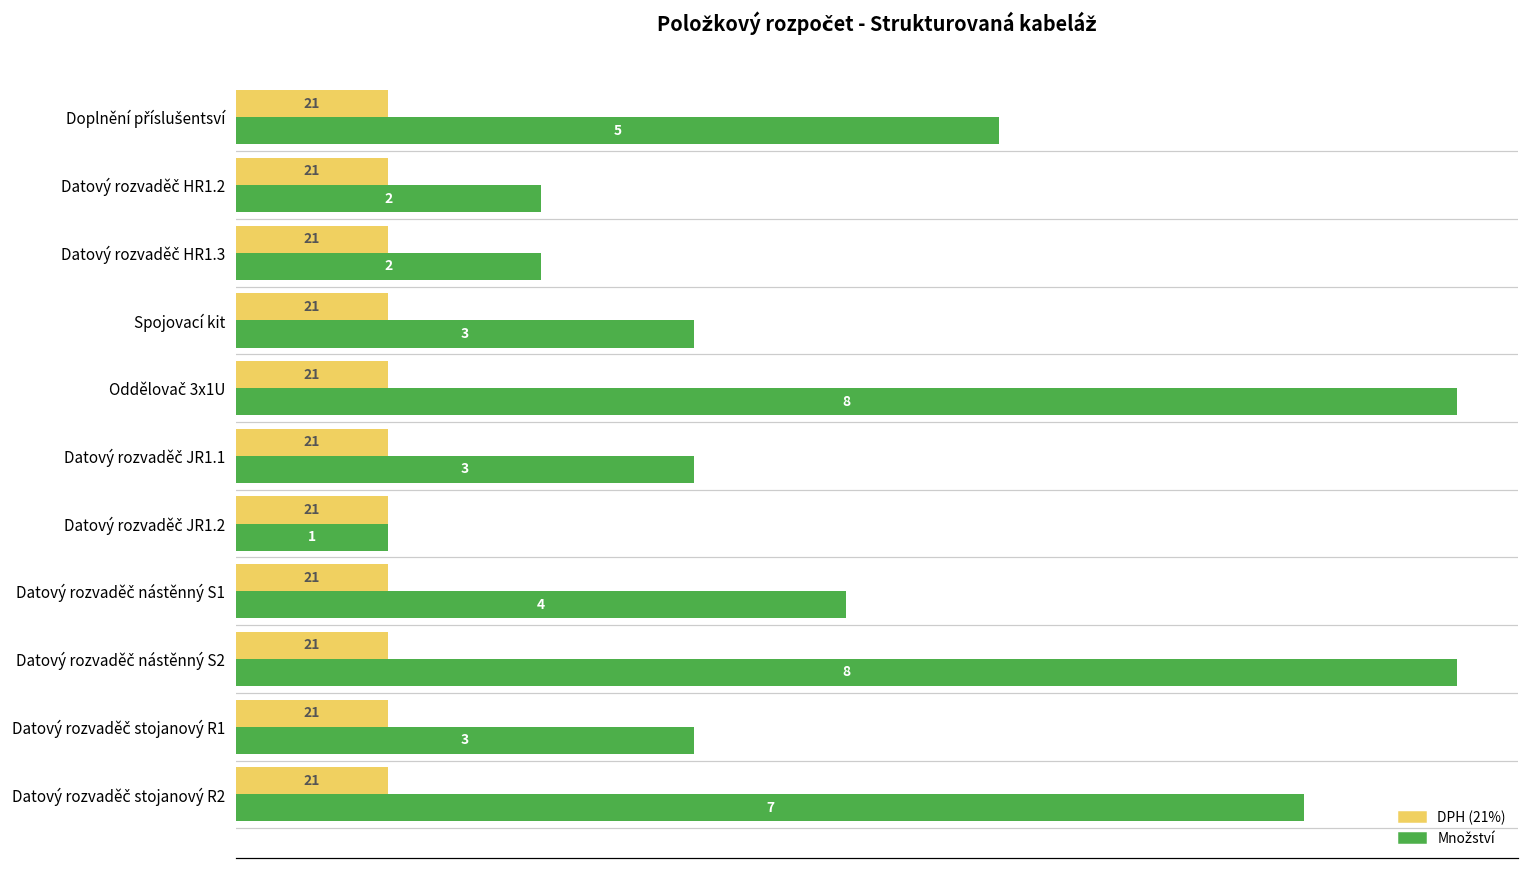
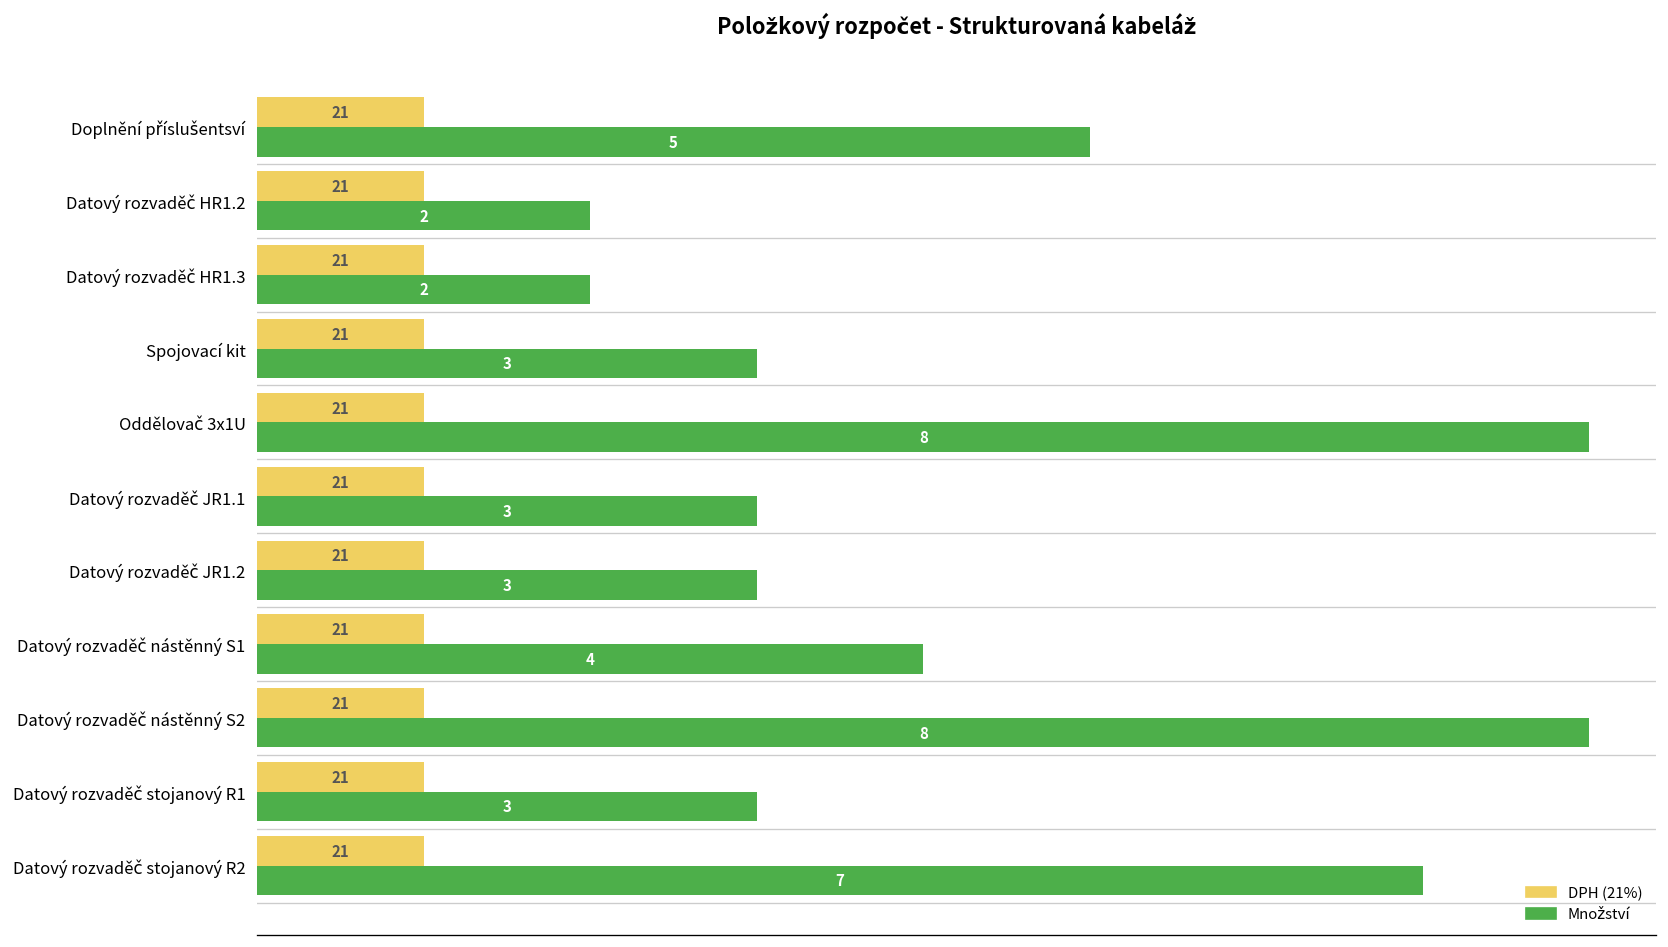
Množství, Datový rozvaděč JR1.2: 1 -> 3
